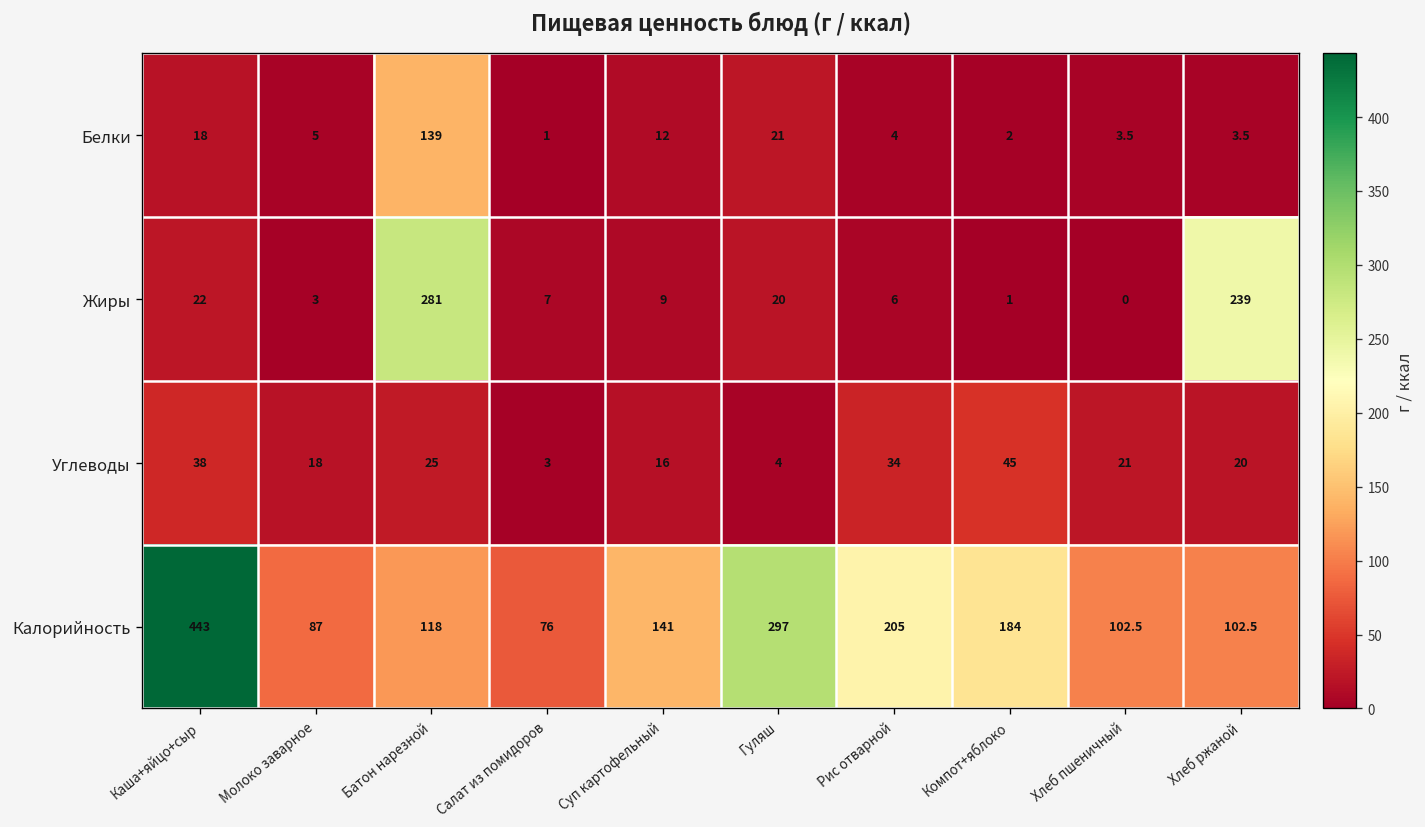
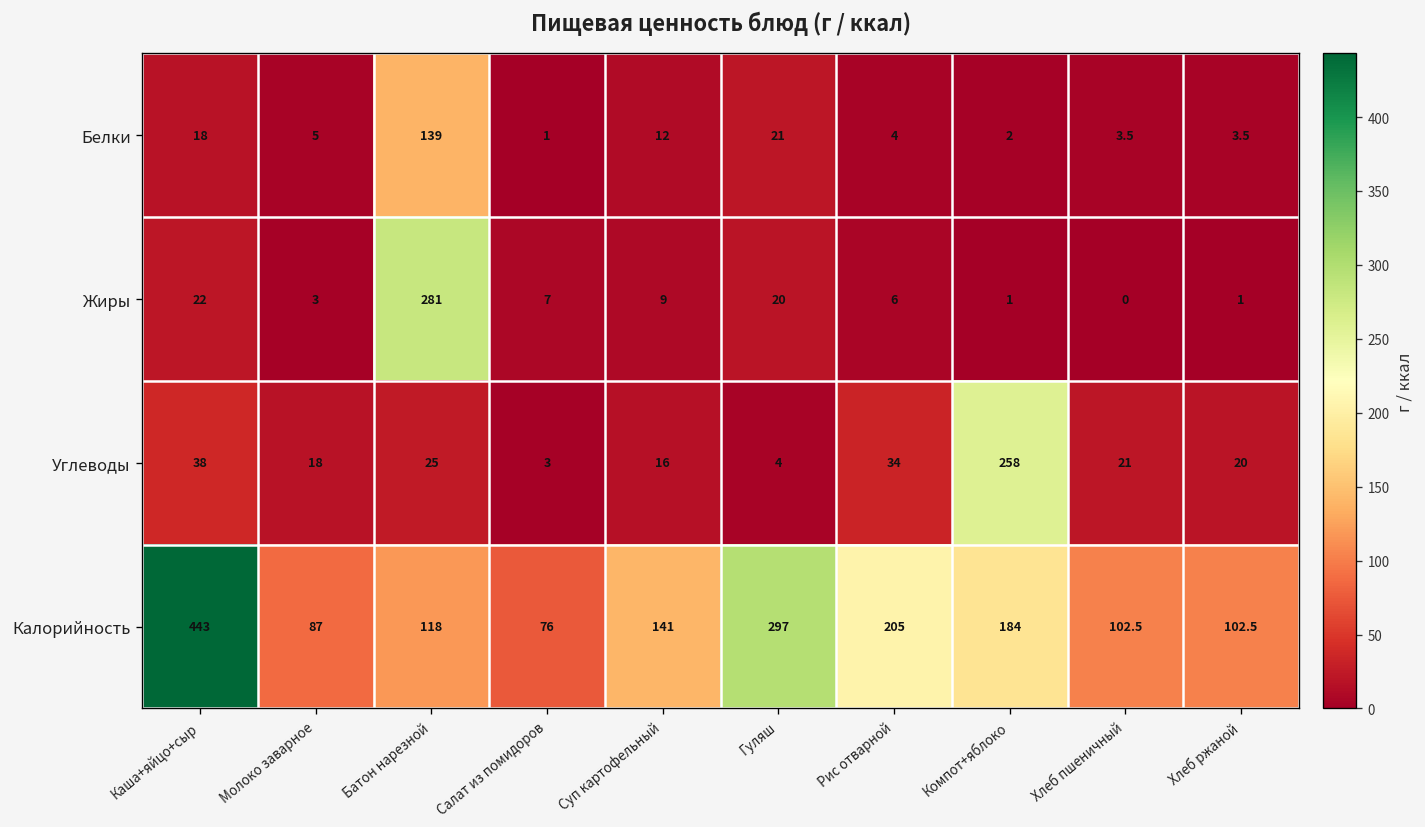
Жиры, Хлеб ржаной: 239 -> 1
Углеводы, Компот+яблоко: 45 -> 258
